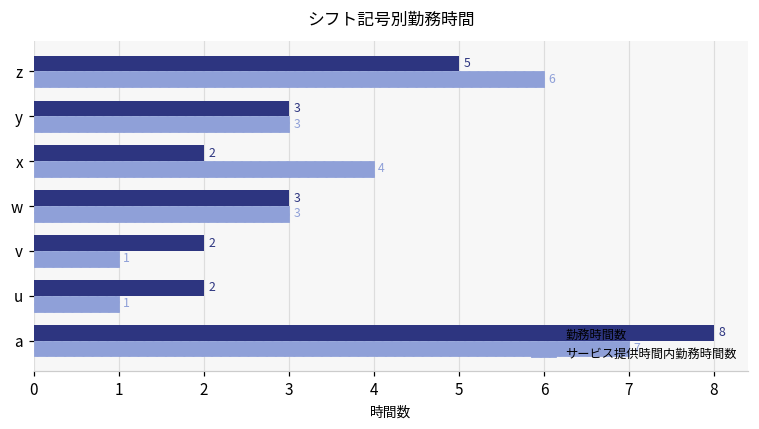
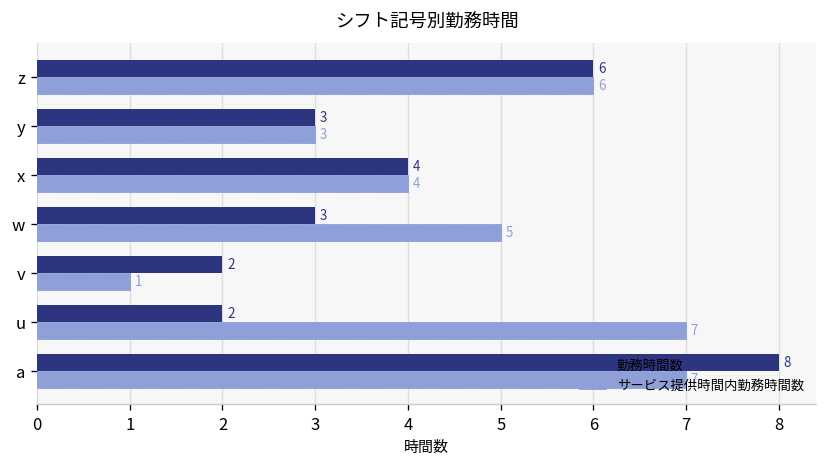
勤務時間数, z: 5 -> 6
勤務時間数, x: 2 -> 4
サービス提供時間内勤務時間数, w: 3 -> 5
サービス提供時間内勤務時間数, u: 1 -> 7
